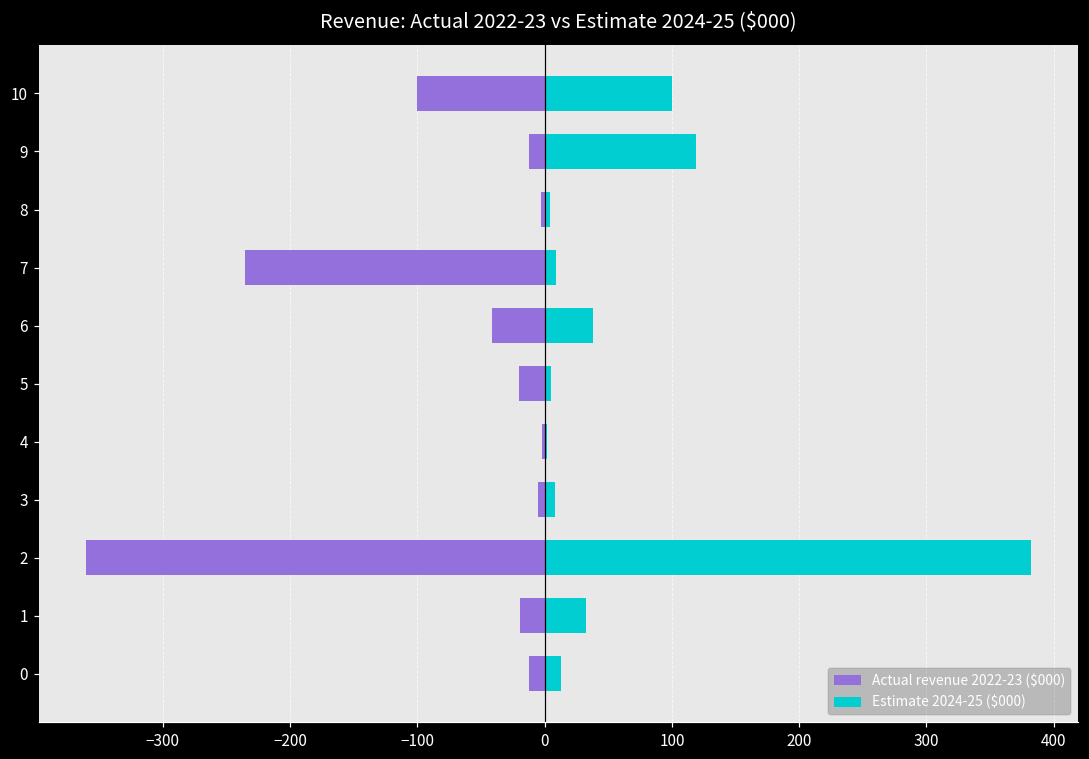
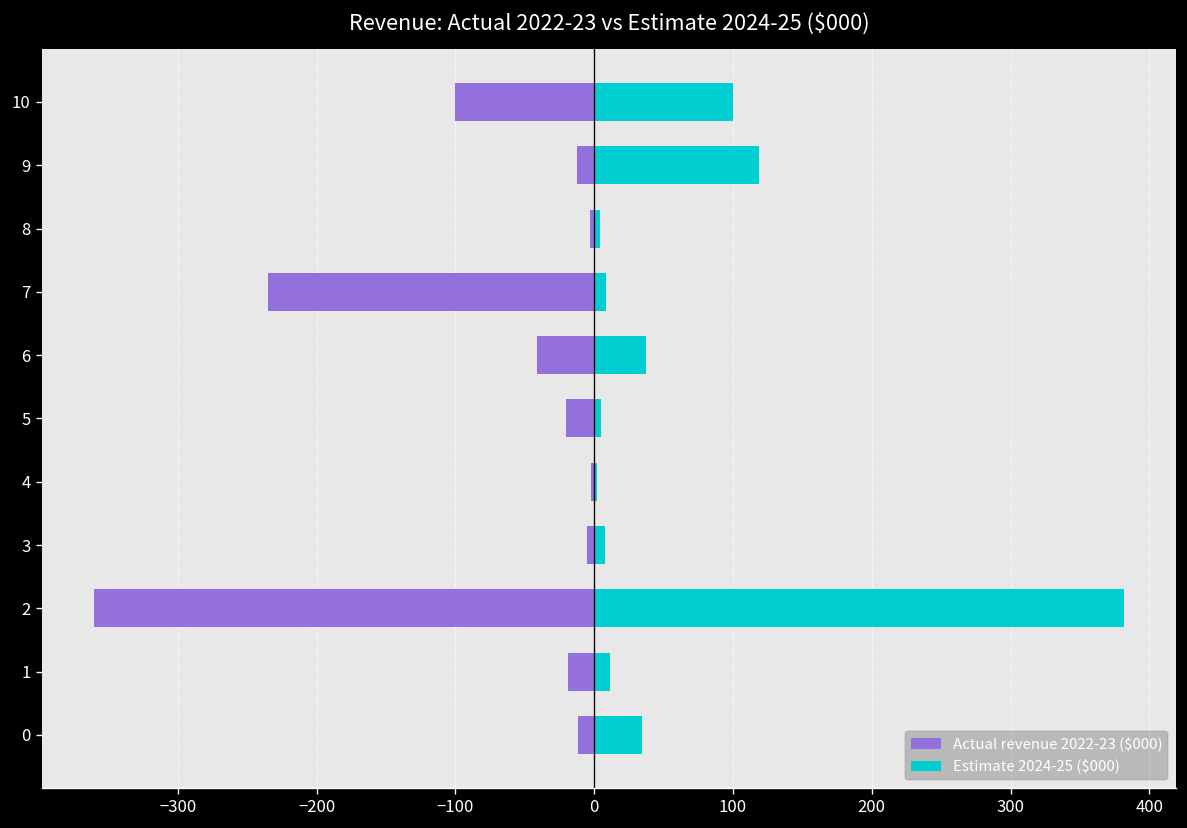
Estimate 2024-25 ($000), 1: 32 -> 12
Estimate 2024-25 ($000), 0: 13 -> 34
